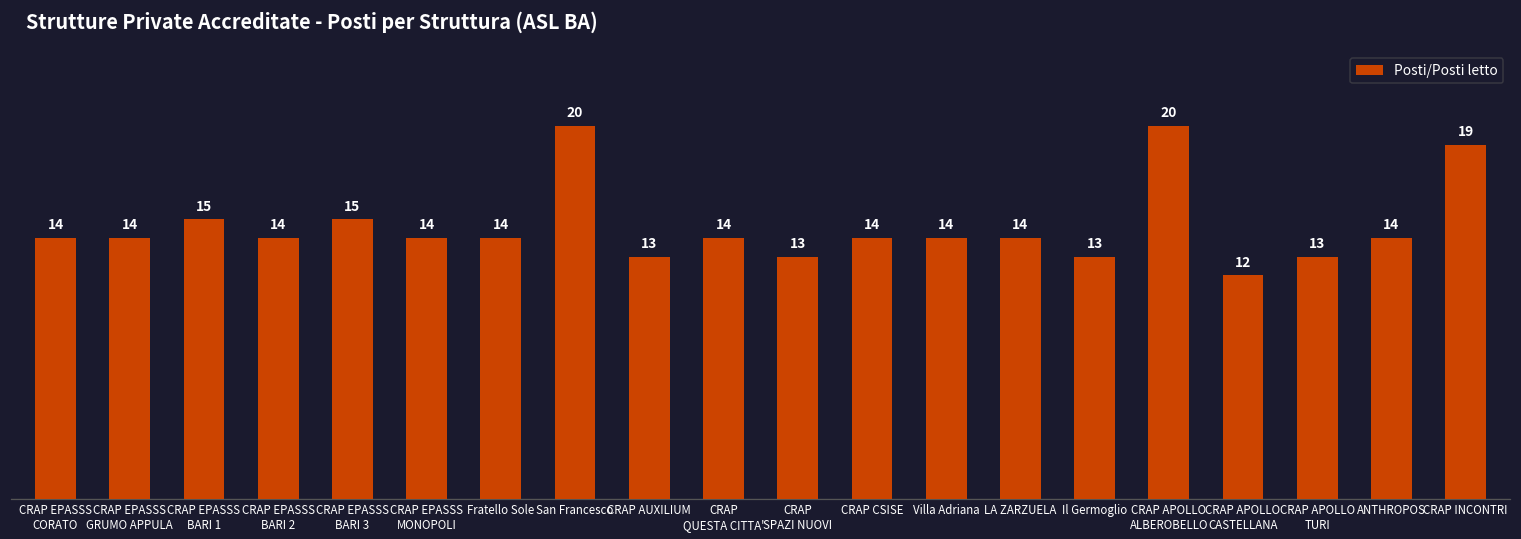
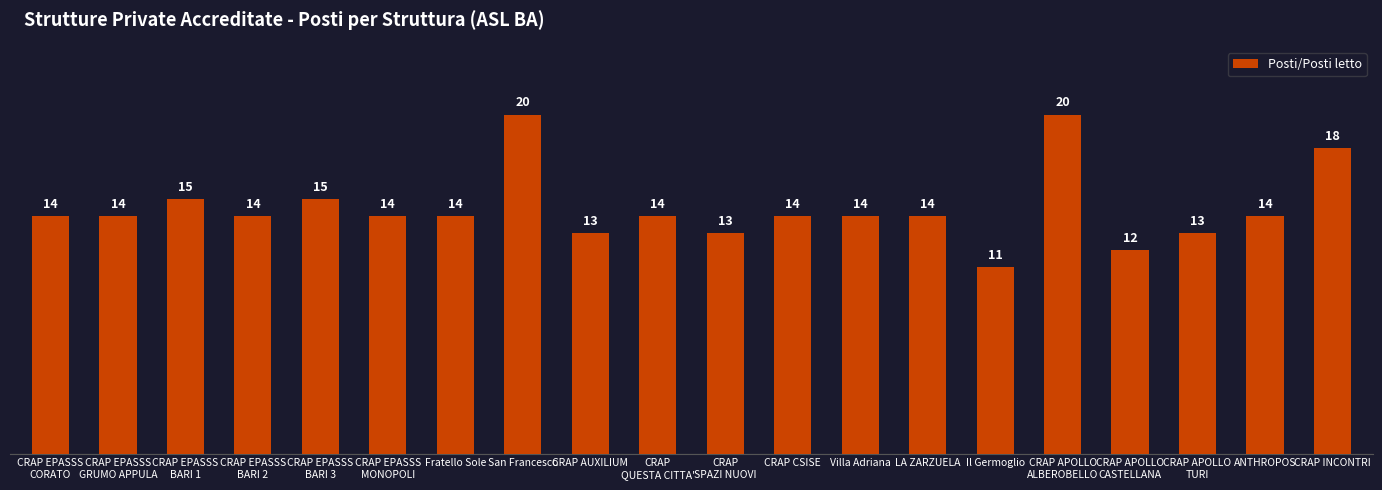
Il Germoglio: 13 -> 11
CRAP INCONTRI: 19 -> 18
